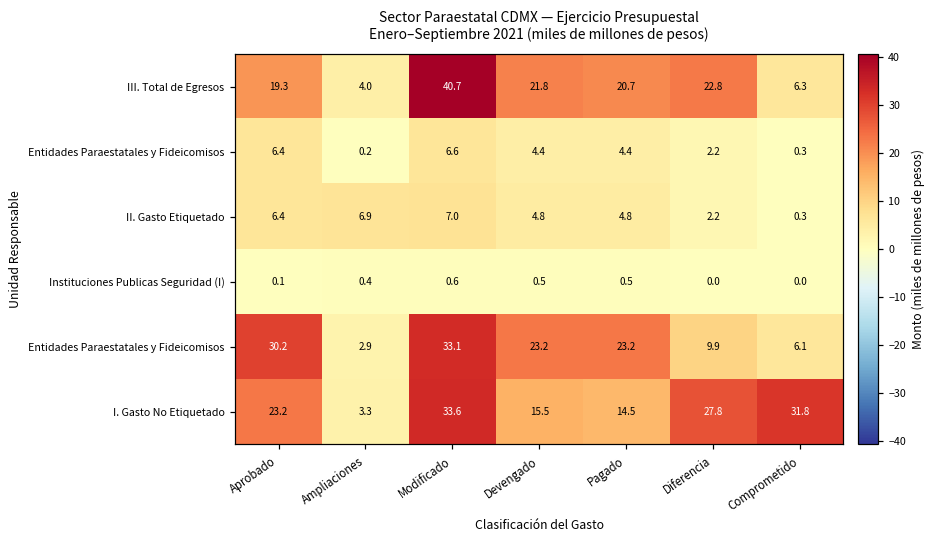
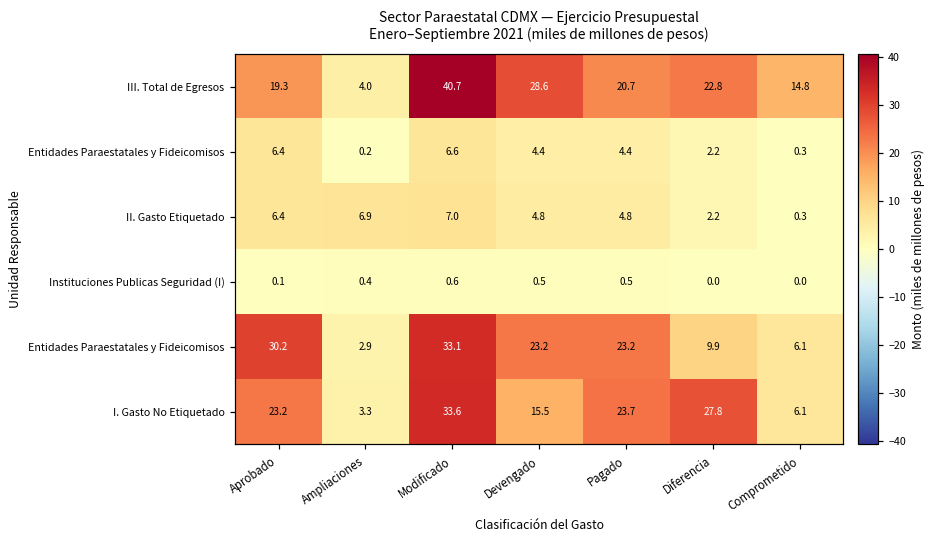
III. Total de Egresos, Devengado: 21.8 -> 28.6
III. Total de Egresos, Comprometido: 6.3 -> 14.8
I. Gasto No Etiquetado, Pagado: 14.5 -> 23.7
I. Gasto No Etiquetado, Comprometido: 31.8 -> 6.1
